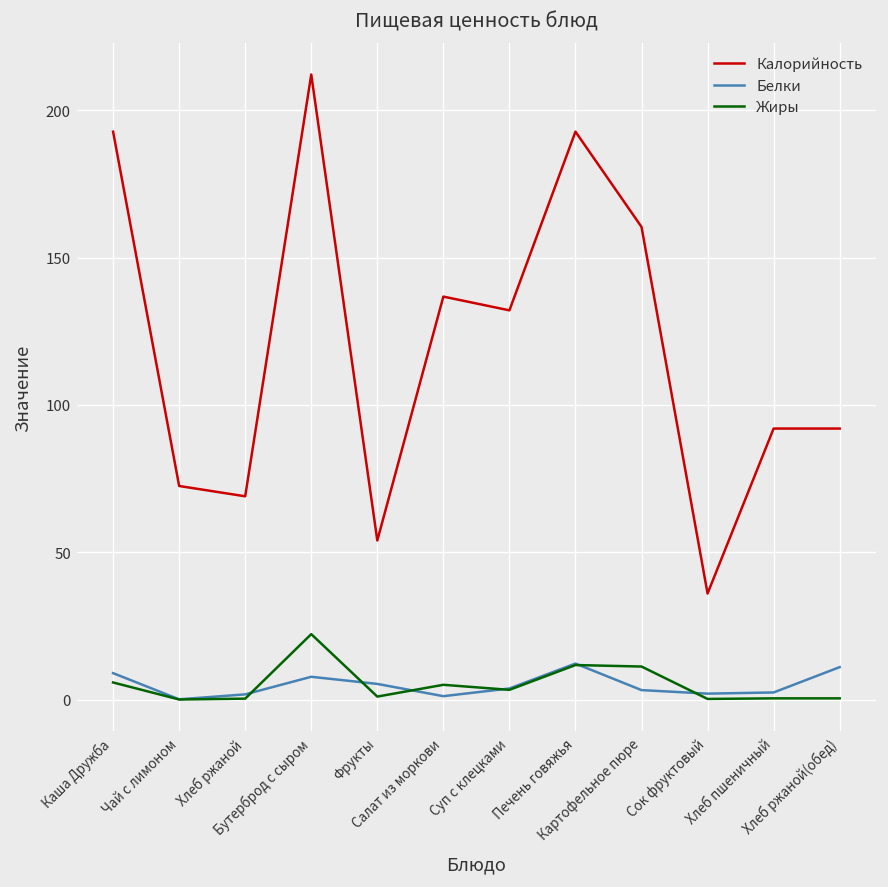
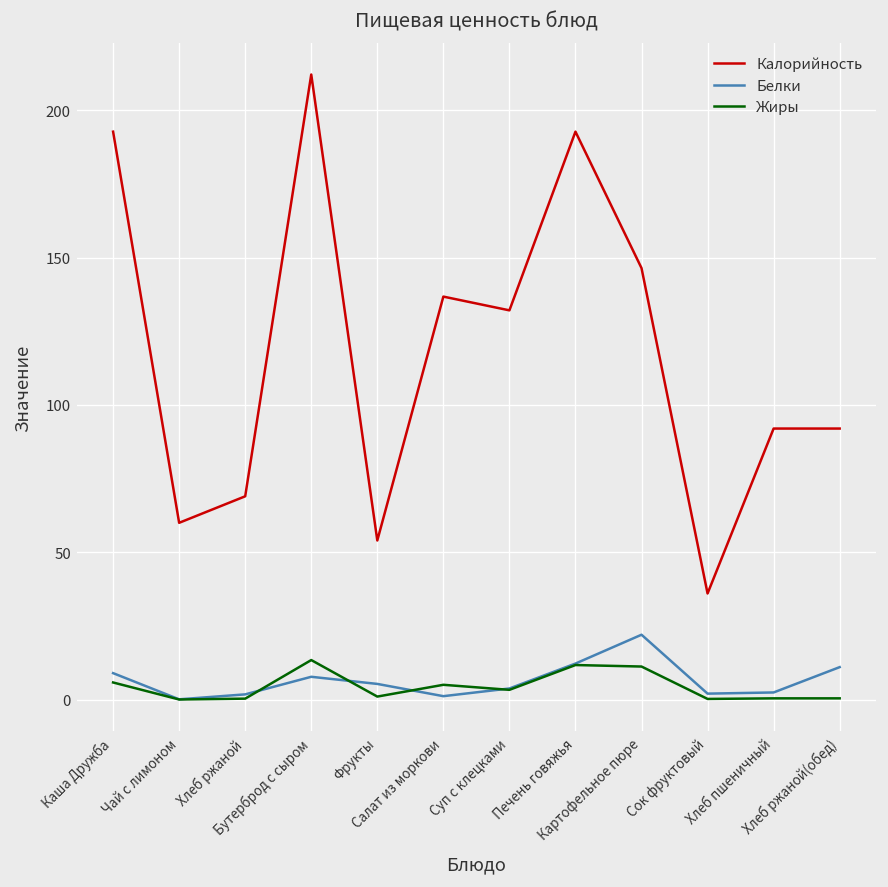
Калорийность, Чай с лимоном: 73 -> 60
Жиры, Бутерброд с сыром: 22 -> 13
Калорийность, Картофельное пюре: 160 -> 146
Белки, Картофельное пюре: 3 -> 22
